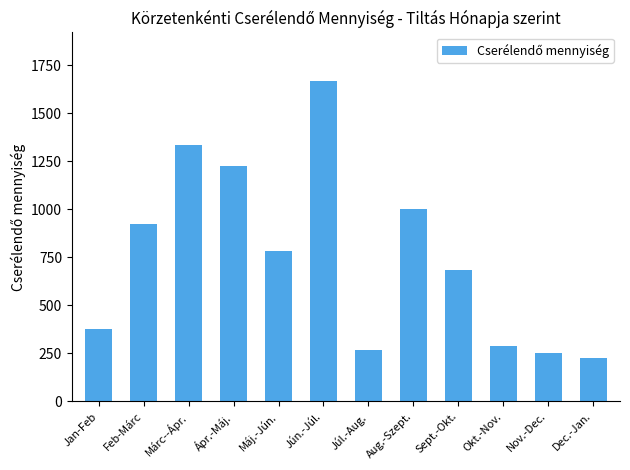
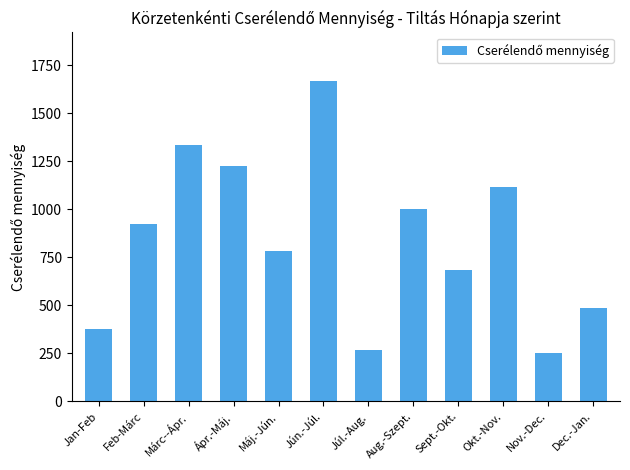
Okt.-Nov.: 290 -> 1120
Dec.-Jan.: 230 -> 490
